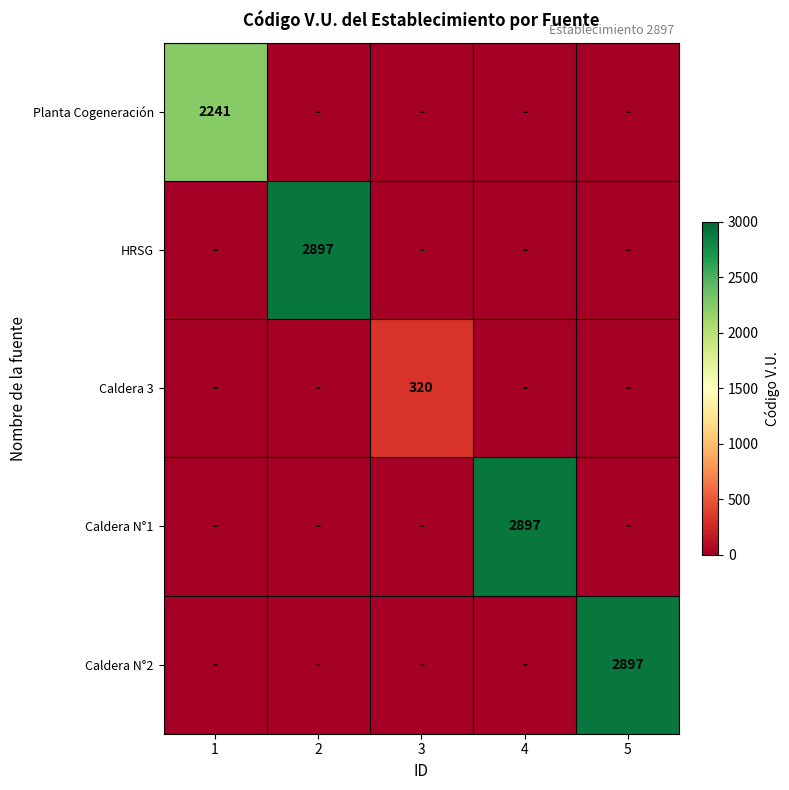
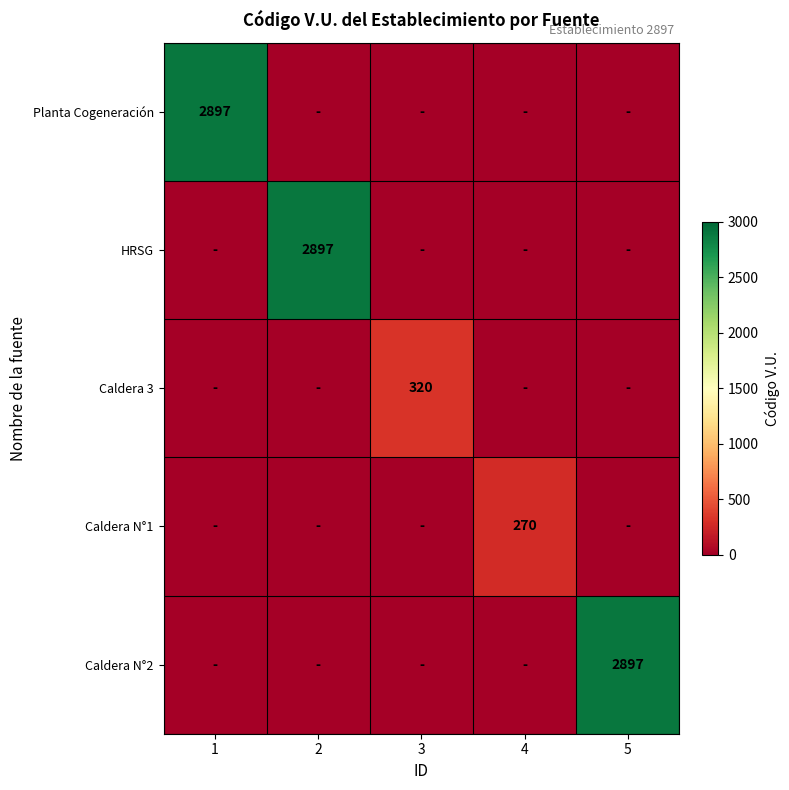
Planta Cogeneración, 1: 2241 -> 2897
Caldera N°1, 4: 2897 -> 270
